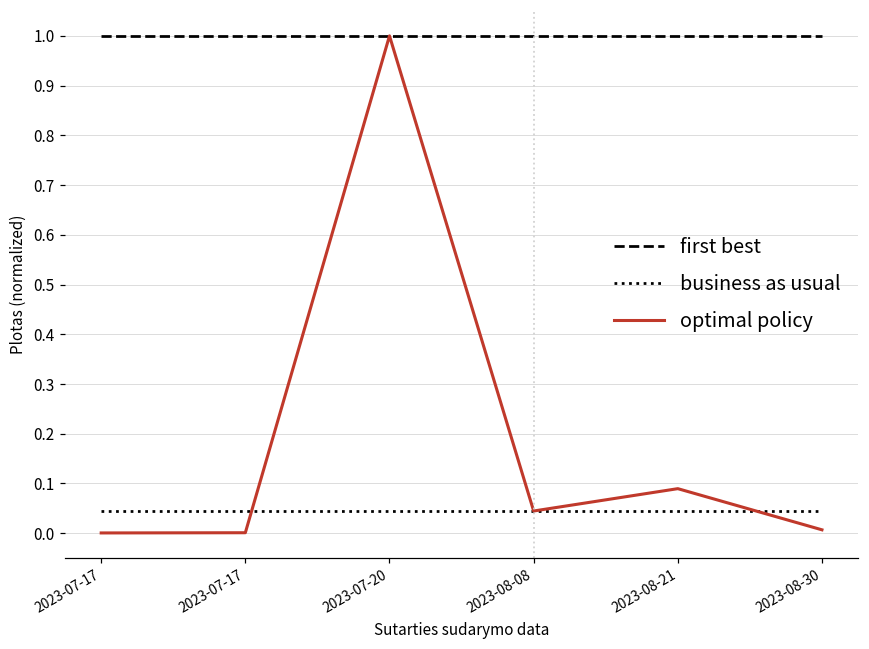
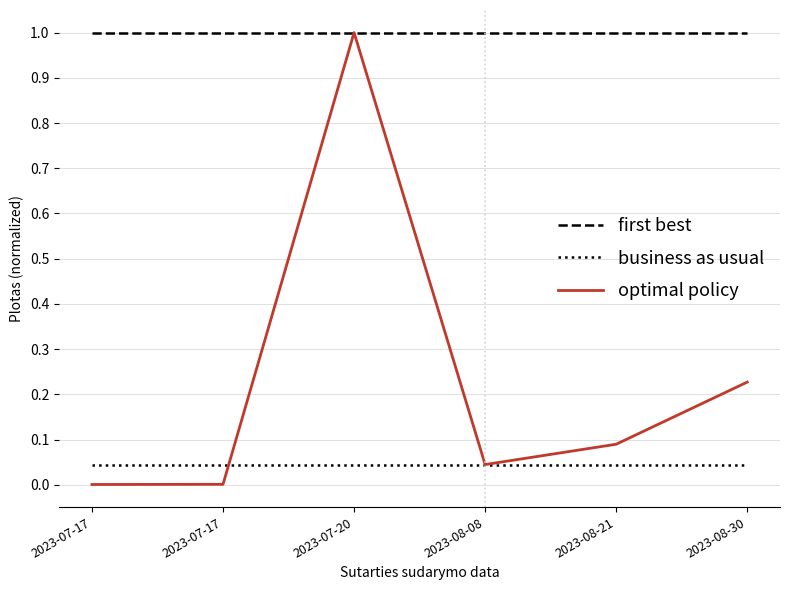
optimal policy, 2023-08-30: 0.01 -> 0.23
